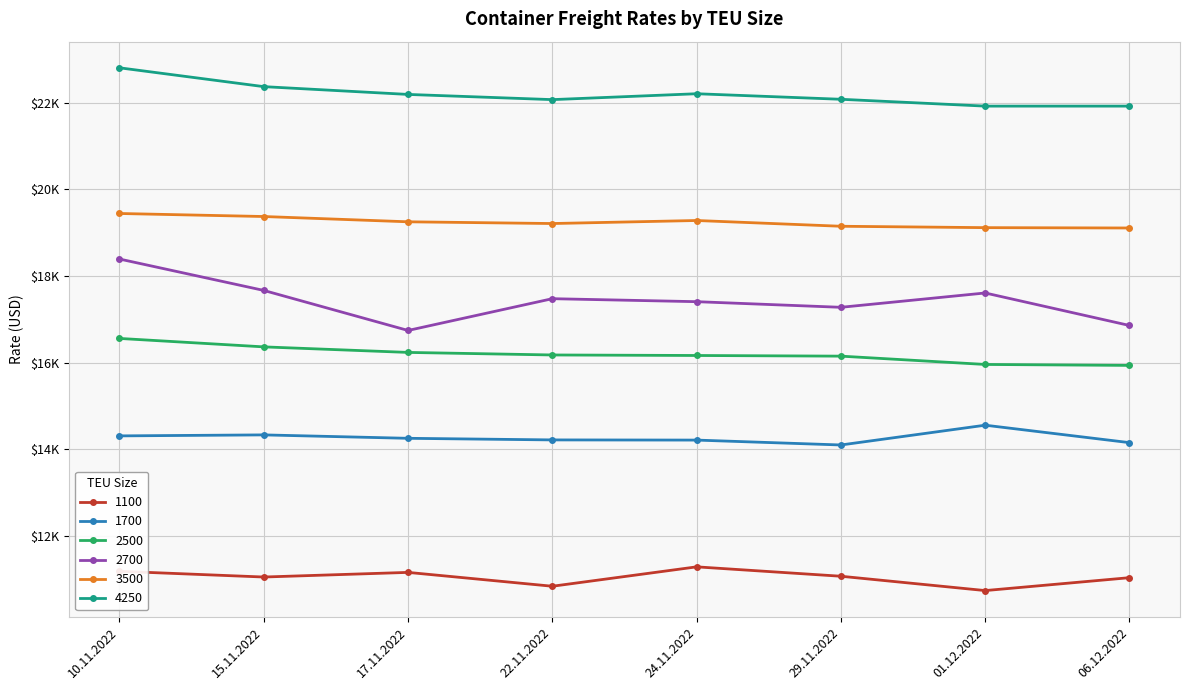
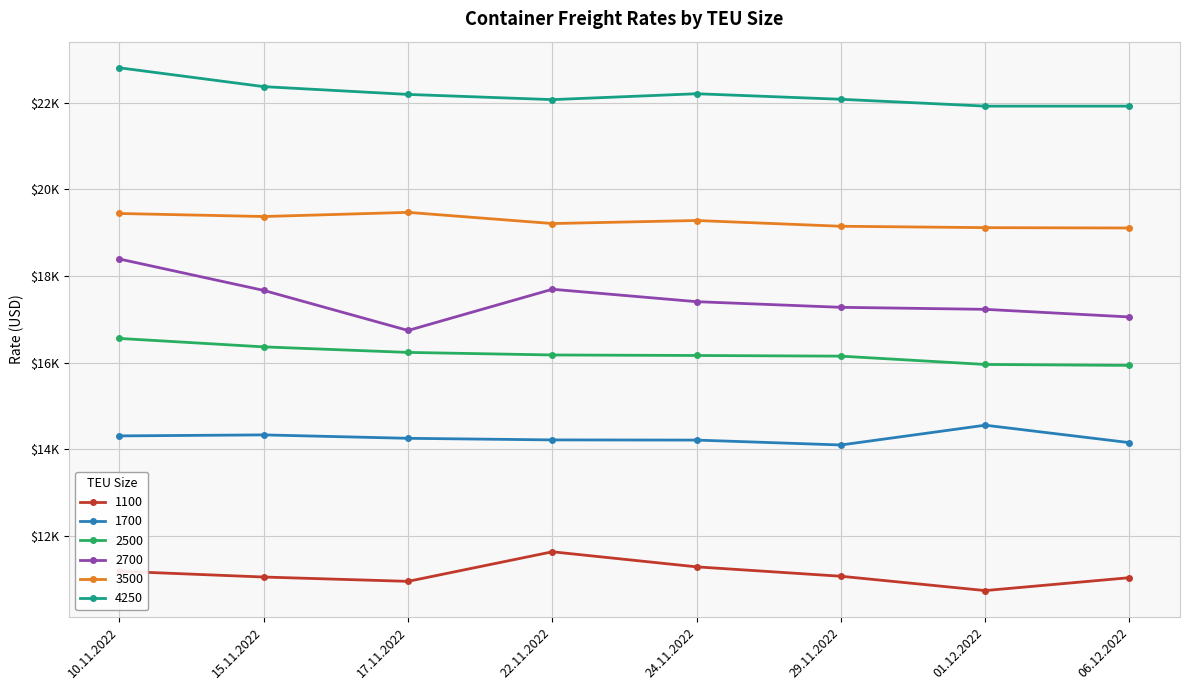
1100, 17.11.2022: $11200 -> $10900
3500, 17.11.2022: $19300 -> $19500
1100, 22.11.2022: $10800 -> $11600
2700, 22.11.2022: $17500 -> $17700
2700, 01.12.2022: $17600 -> $17200
2700, 06.12.2022: $16900 -> $17100
